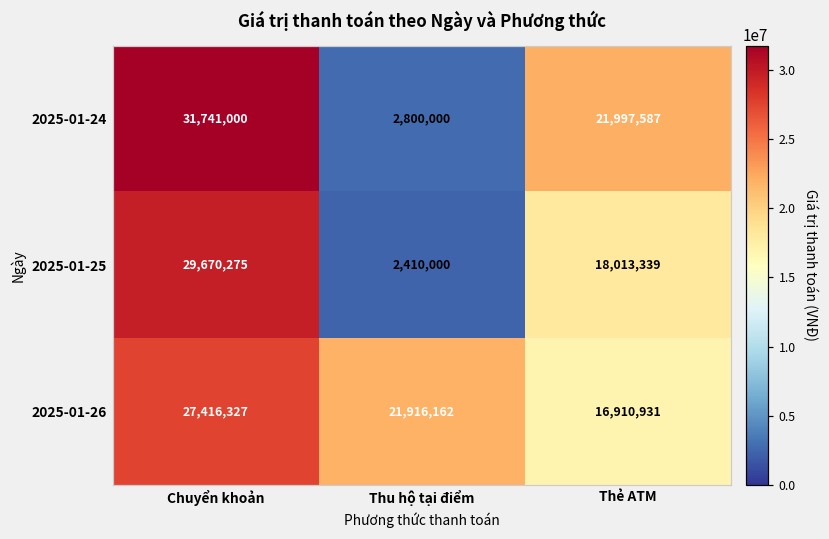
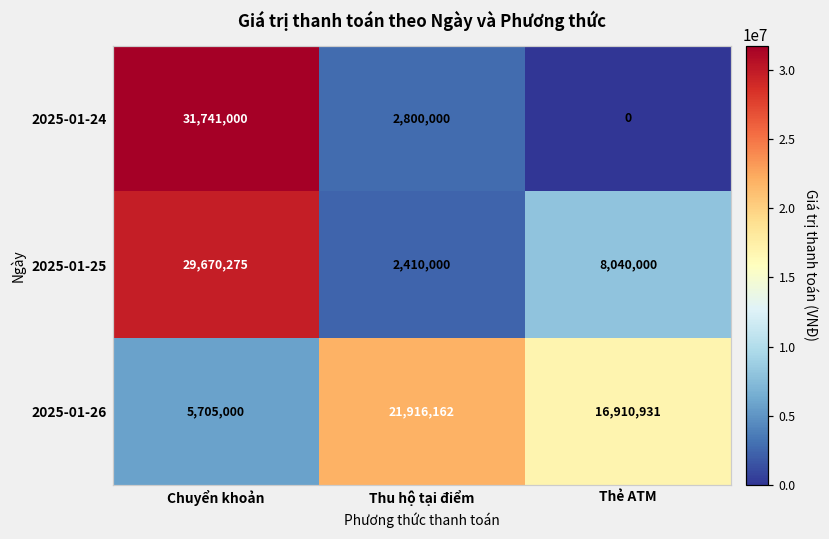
2025-01-24, Thẻ ATM: 21,997,587 -> 0
2025-01-25, Thẻ ATM: 18,013,339 -> 8,040,000
2025-01-26, Chuyển khoản: 27,416,327 -> 5,705,000
